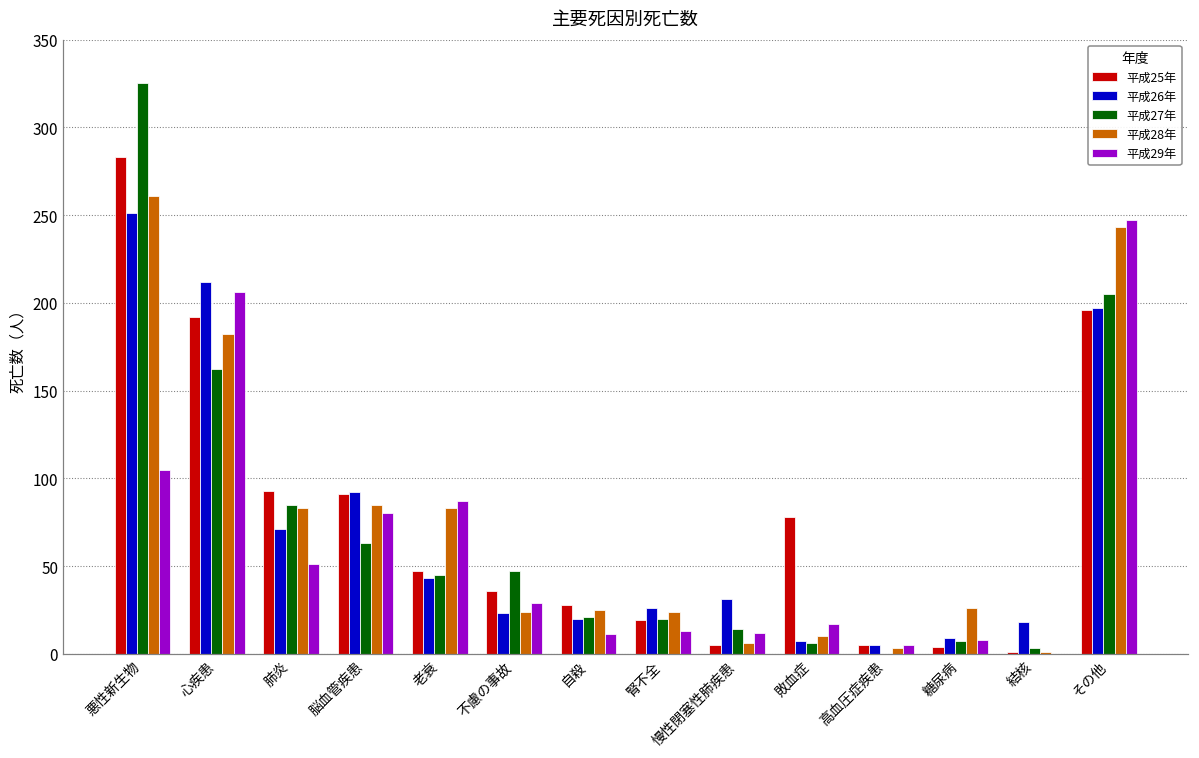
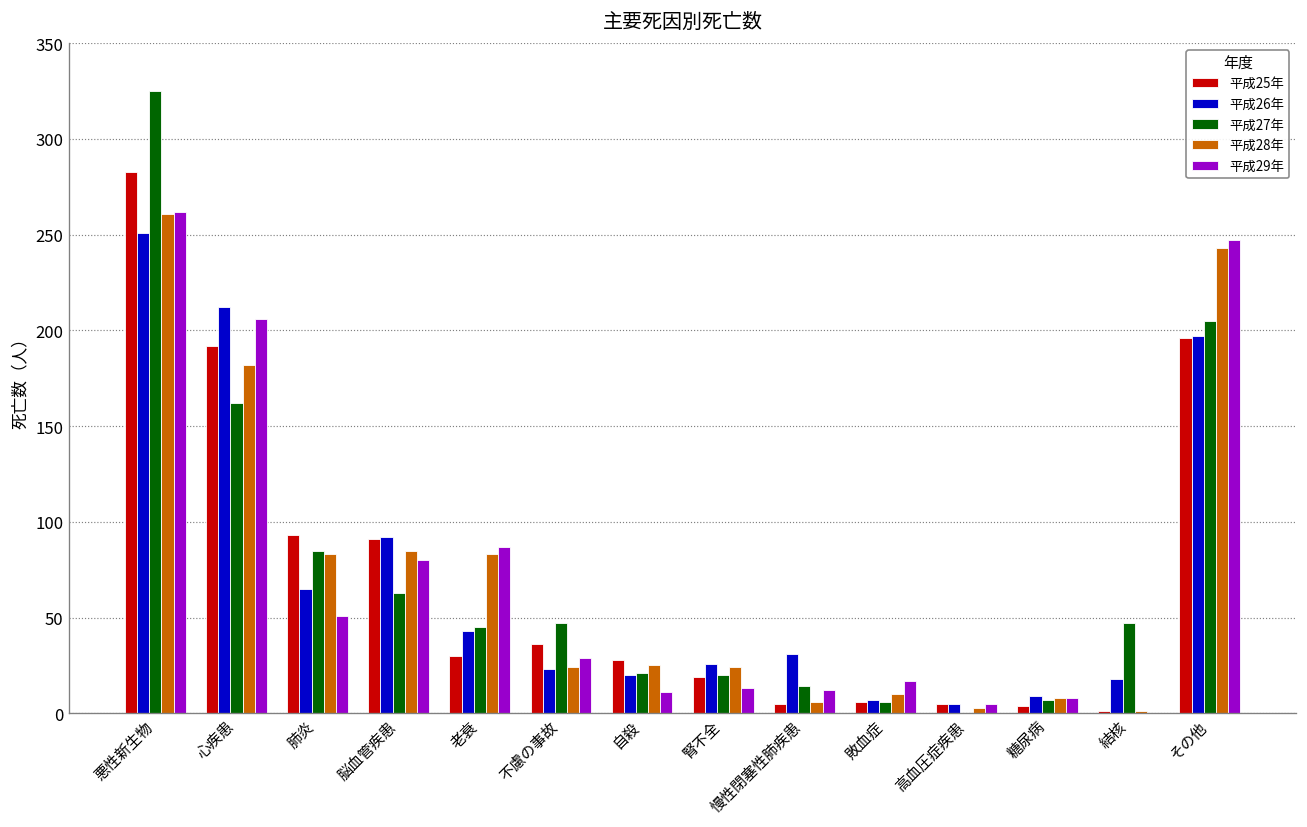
平成29年, 悪性新生物: 105 -> 262
平成26年, 肺炎: 71 -> 65
平成25年, 老衰: 47 -> 30
平成25年, 敗血症: 78 -> 6
平成28年, 糖尿病: 26 -> 8
平成27年, 結核: 3 -> 47
